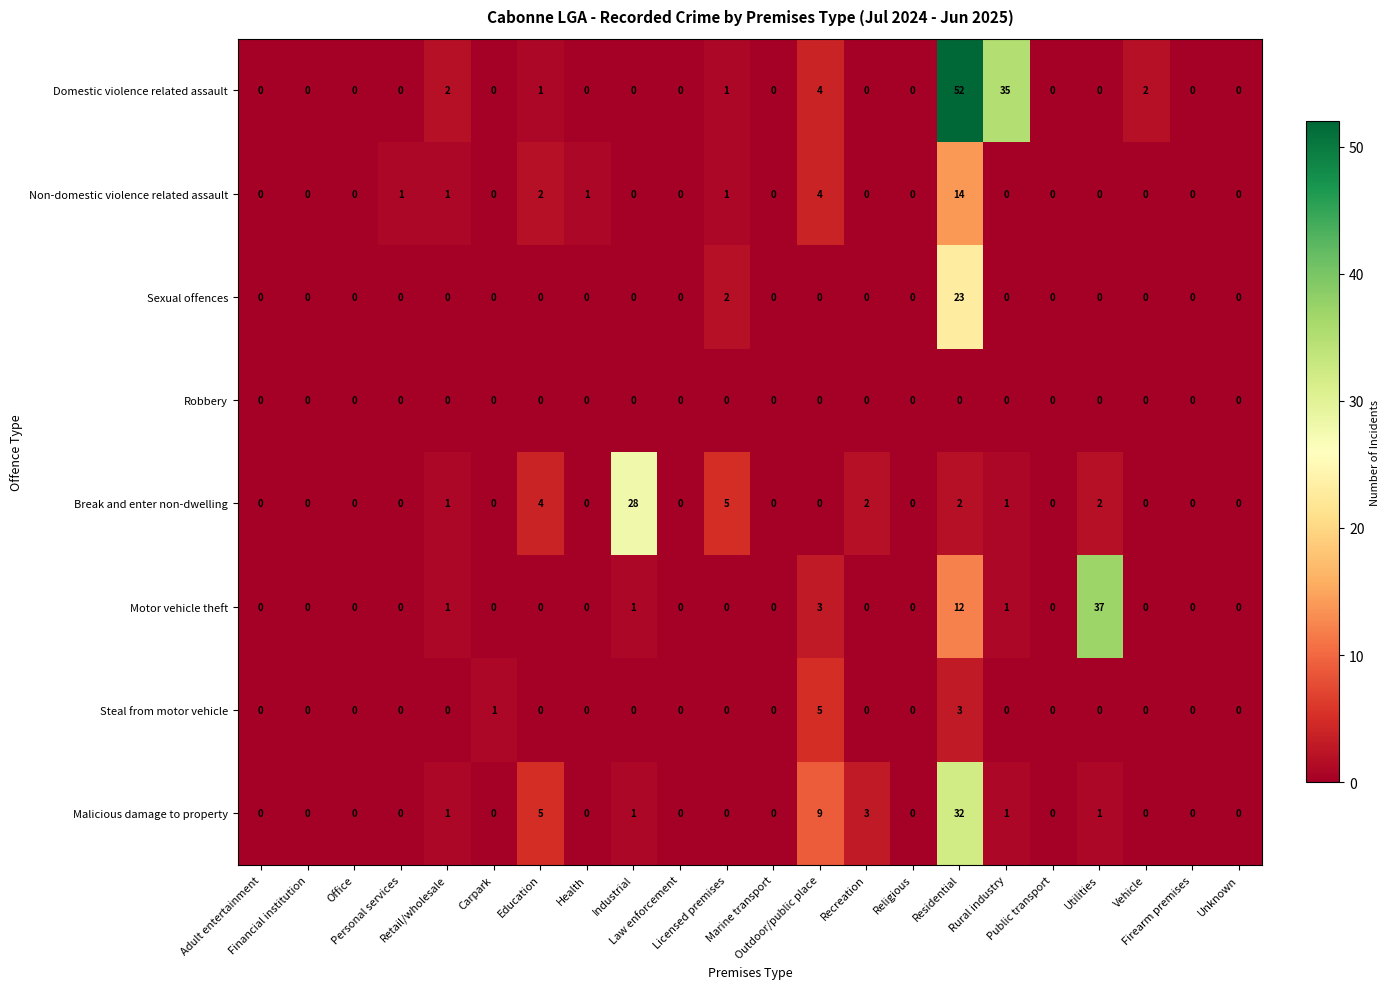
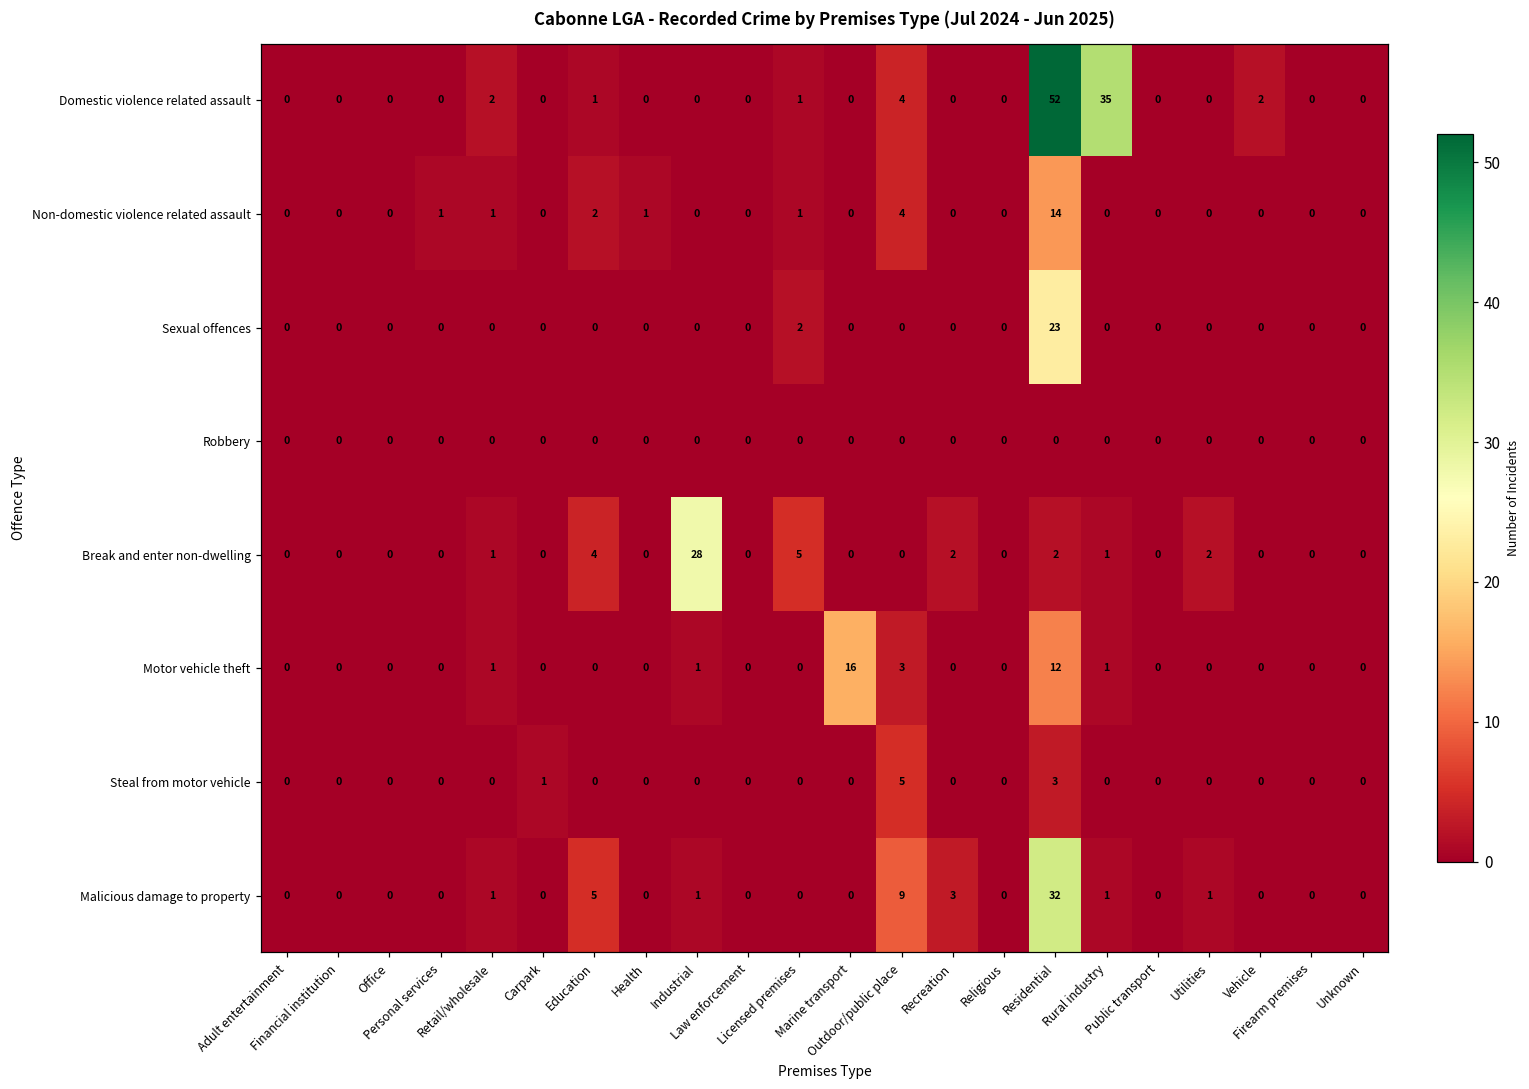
Motor vehicle theft, Marine transport: 0 -> 16
Motor vehicle theft, Utilities: 37 -> 0
